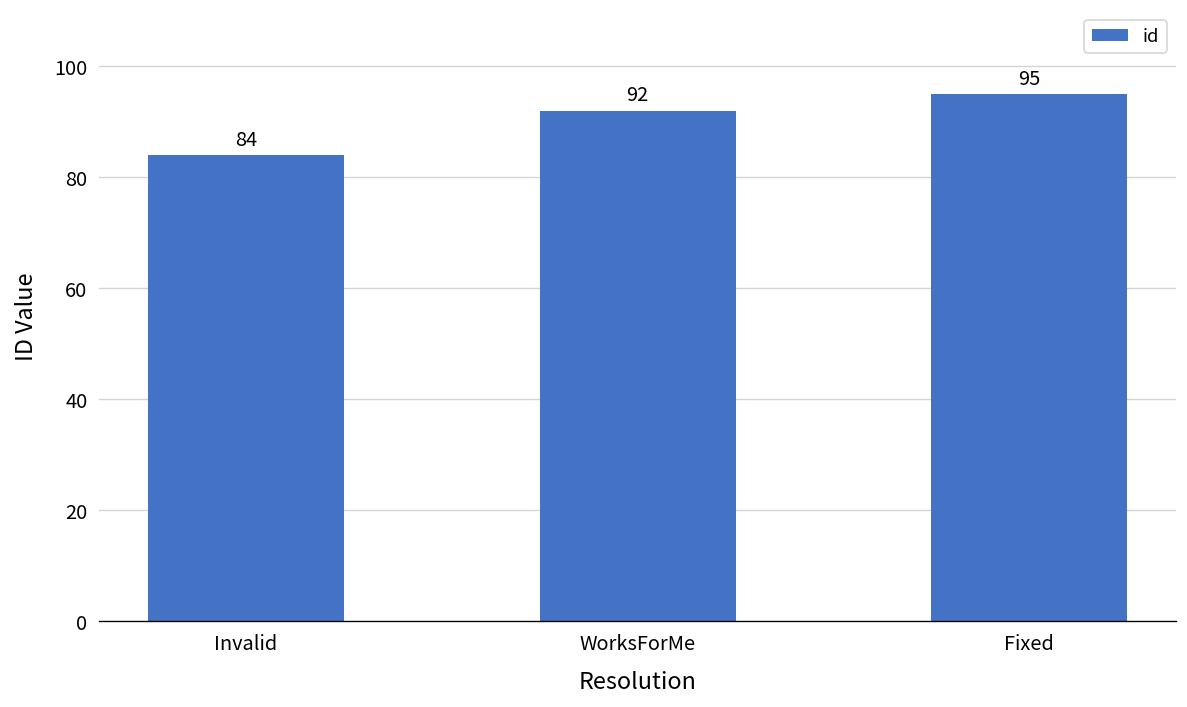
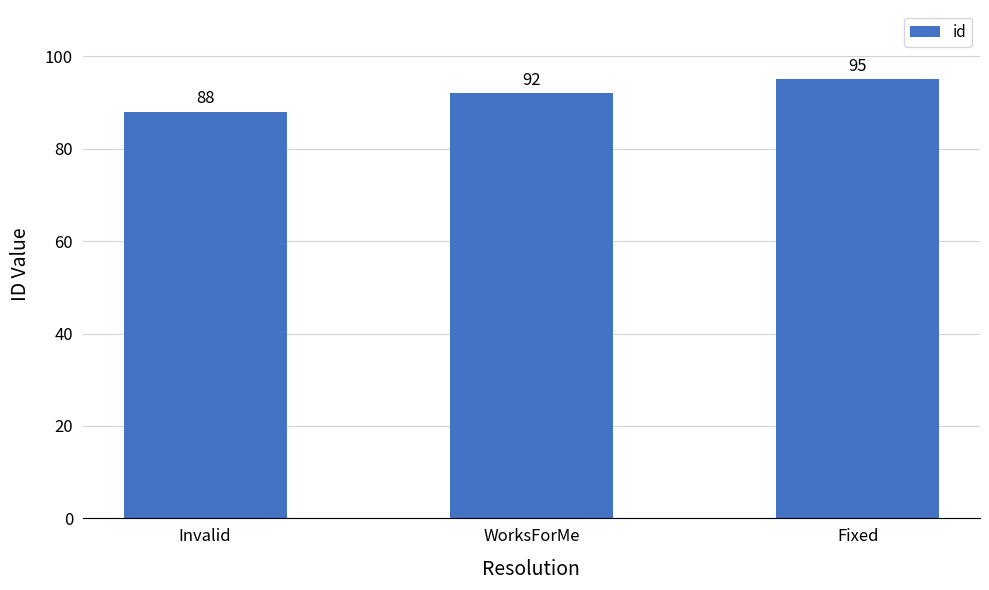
Invalid: 84 -> 88
